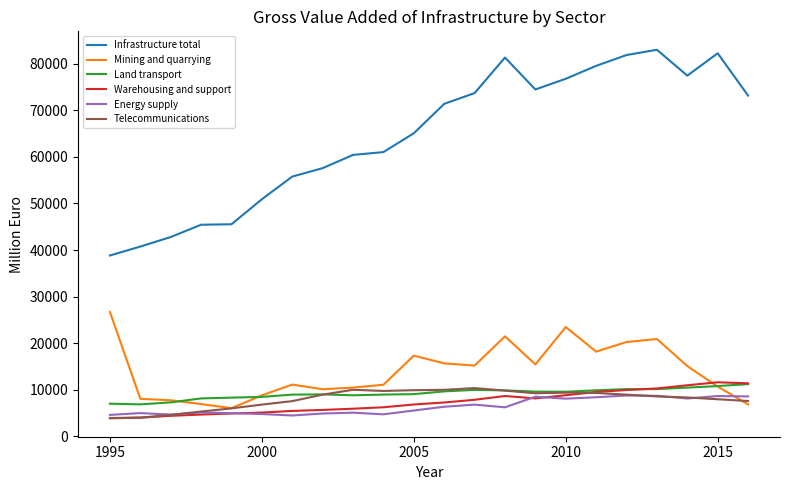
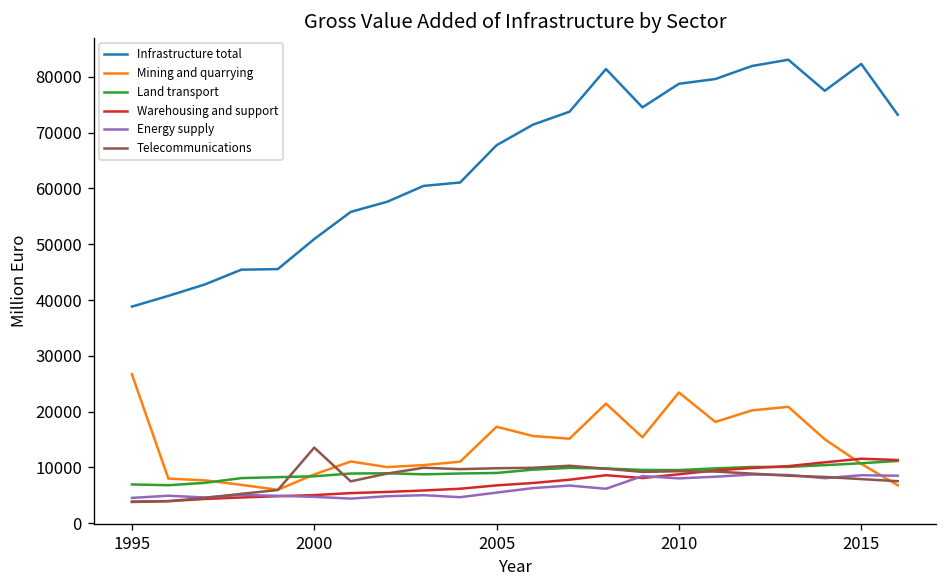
Telecommunications, 2000: 7000 -> 14000
Infrastructure total, 2005: 65000 -> 68000
Infrastructure total, 2010: 77000 -> 79000
